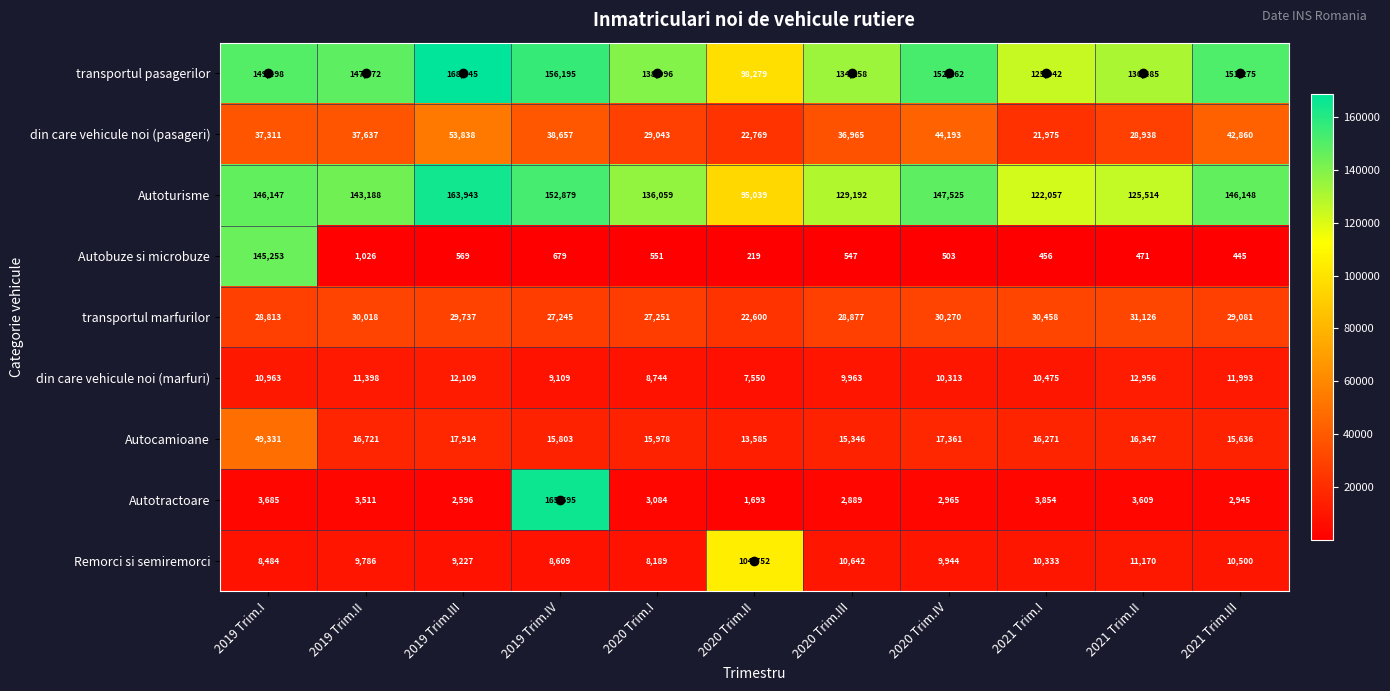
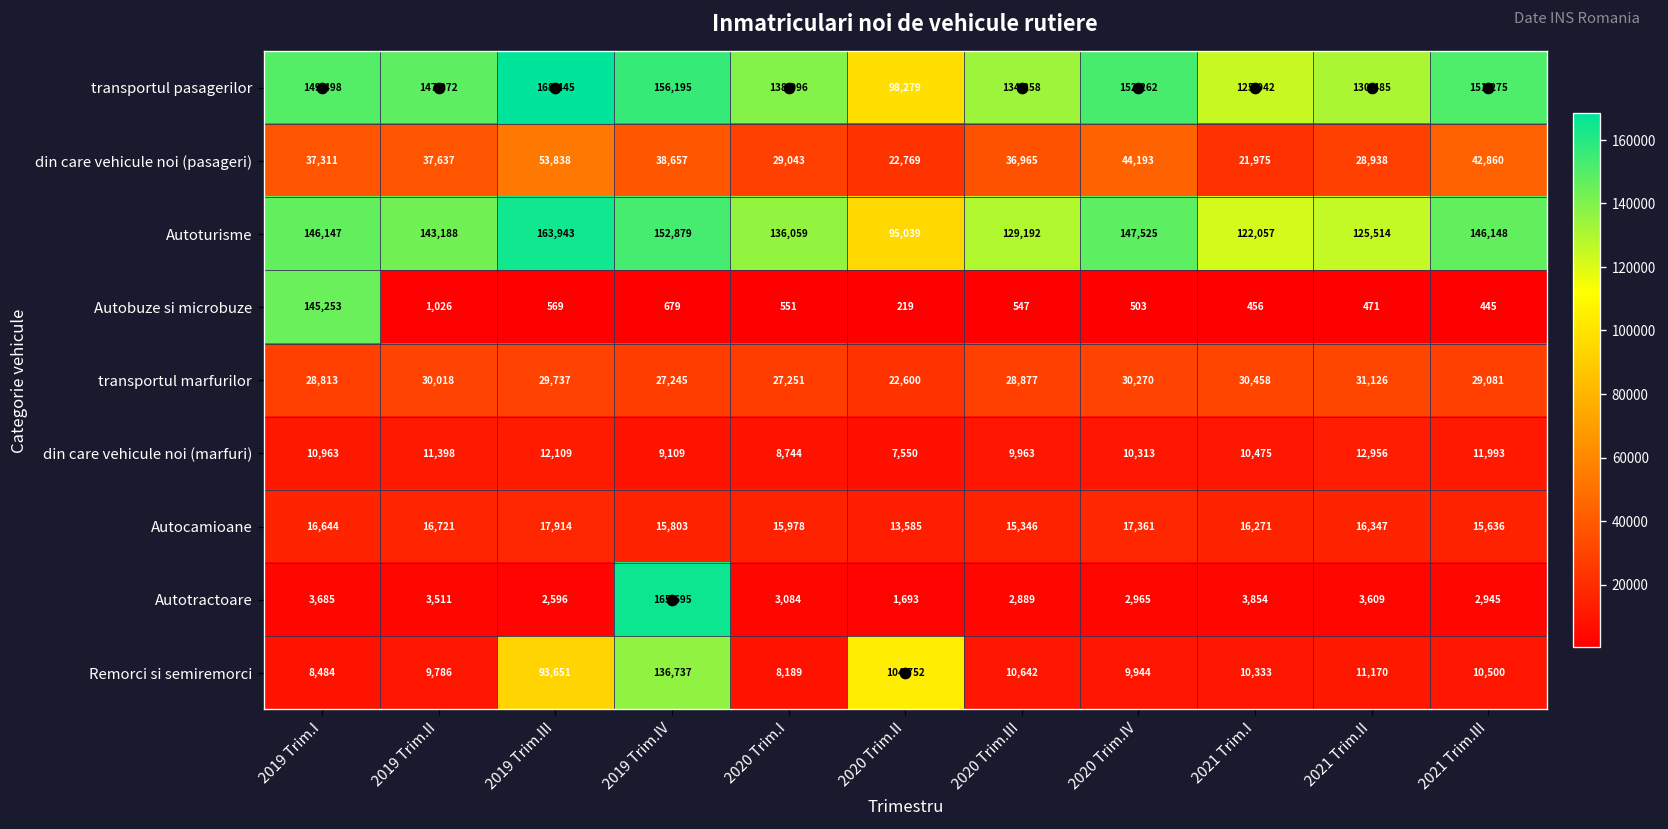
Autocamioane, 2019 Trim.I: 49,331 -> 16,644
Remorci si semiremorci, 2019 Trim.III: 9,227 -> 93,651
Remorci si semiremorci, 2019 Trim.IV: 8,609 -> 136,737
